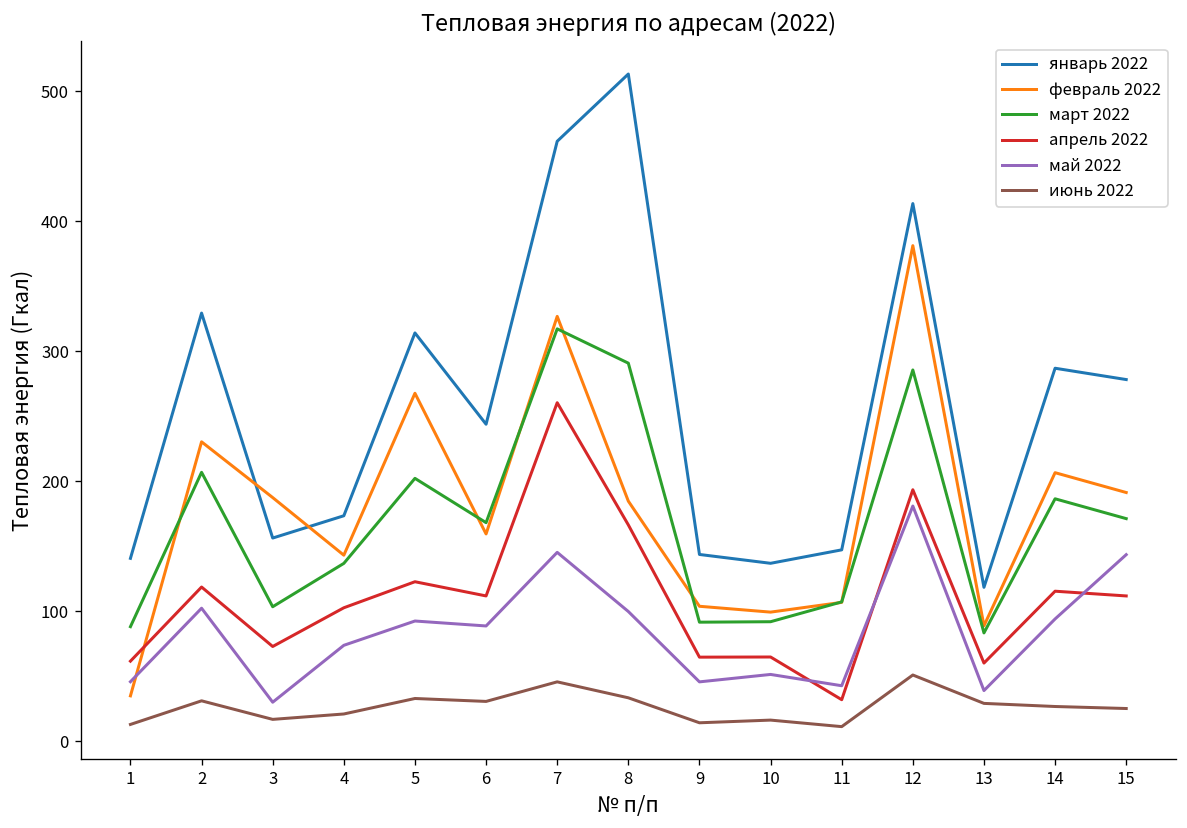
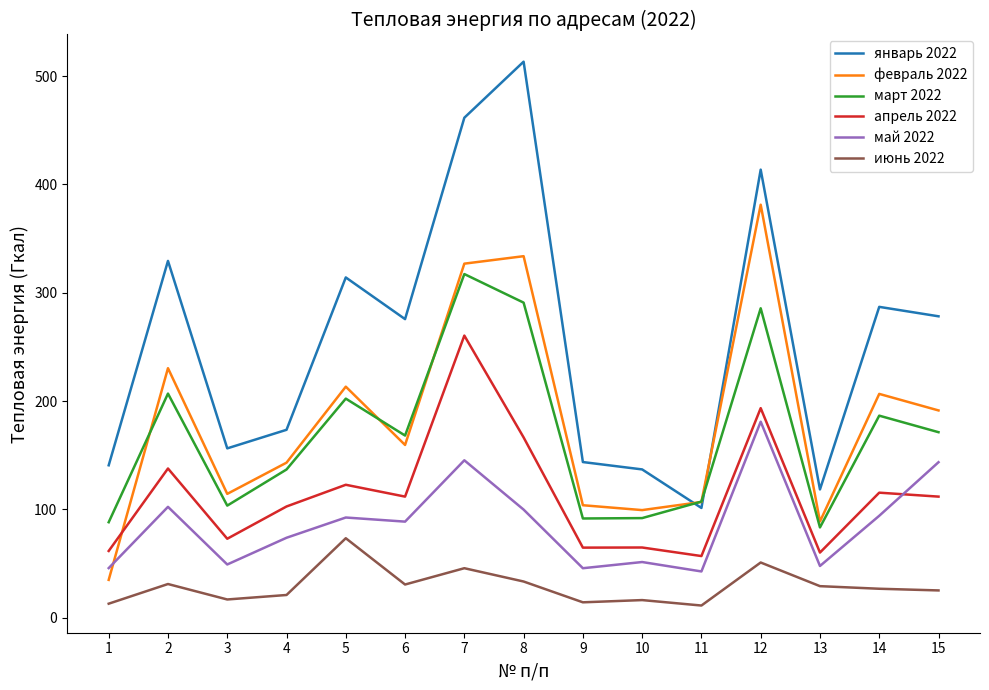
апрель 2022, 2: 119 -> 138
февраль 2022, 3: 187 -> 114
май 2022, 3: 30 -> 49
февраль 2022, 5: 268 -> 213
июнь 2022, 5: 33 -> 73
январь 2022, 6: 244 -> 276
февраль 2022, 8: 185 -> 334
январь 2022, 11: 147 -> 101
апрель 2022, 11: 32 -> 57
май 2022, 13: 39 -> 48
